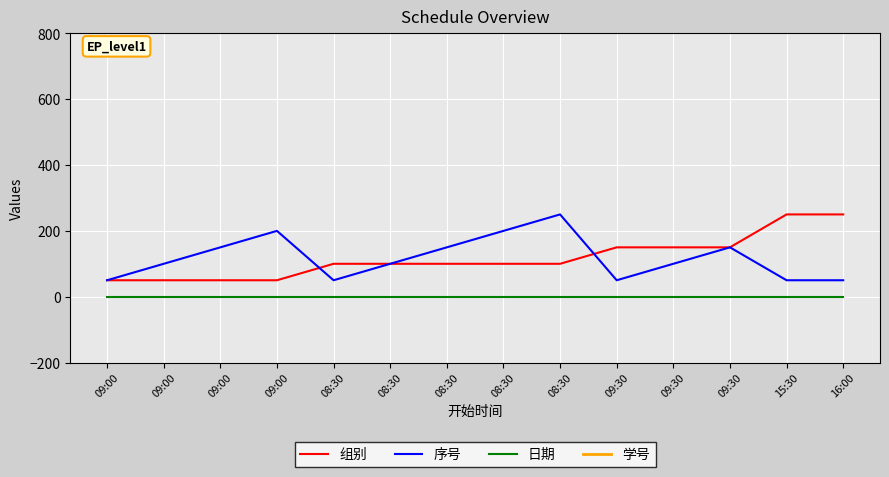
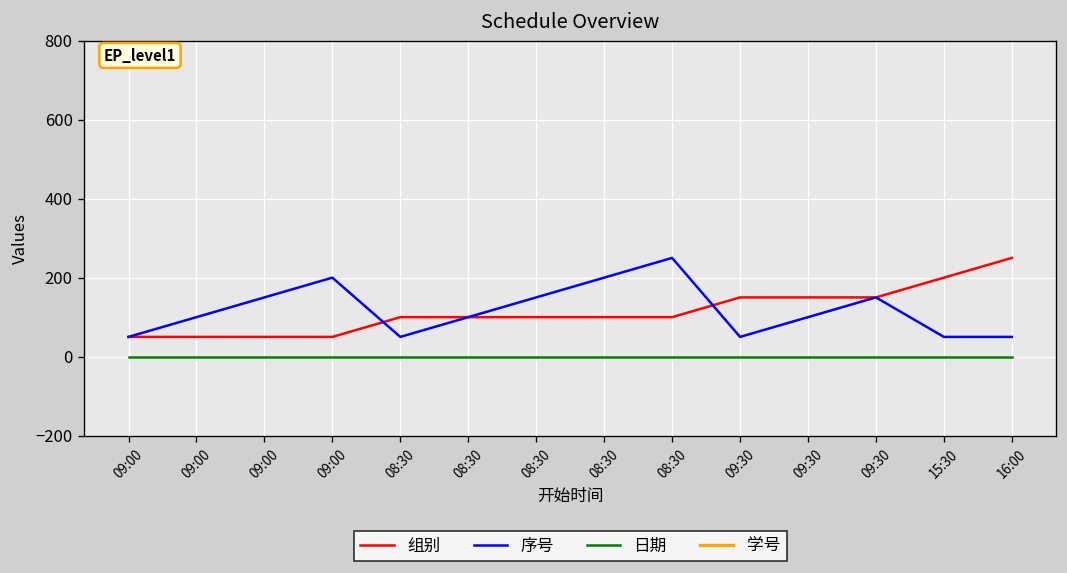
组别, 15:30: 250 -> 200
